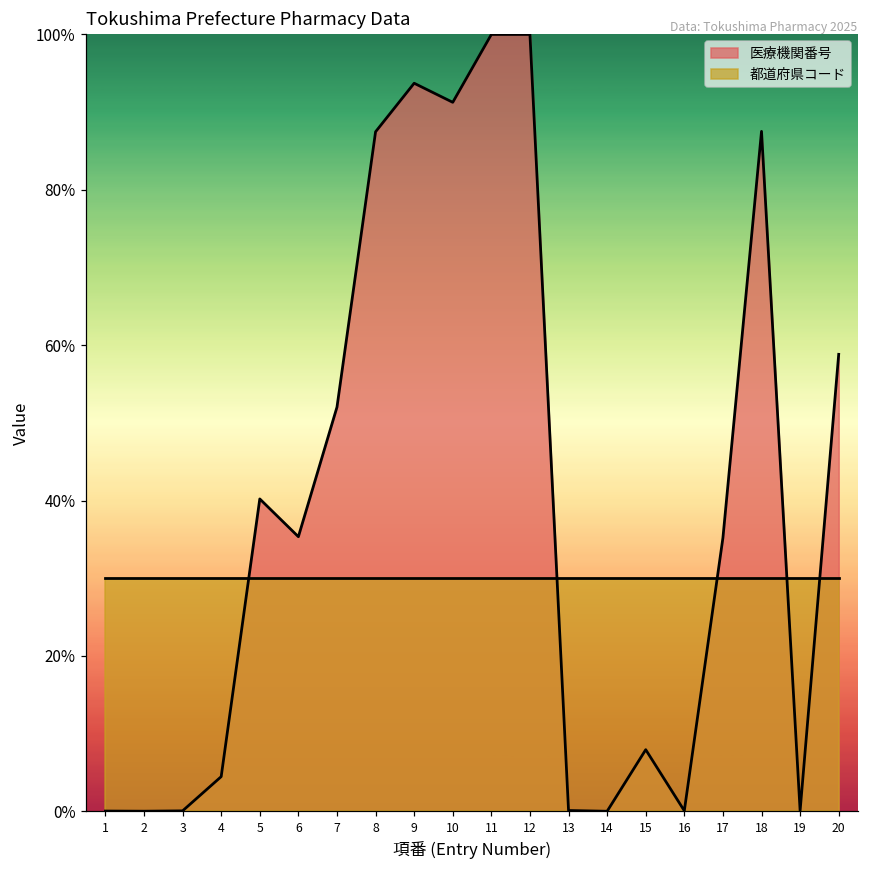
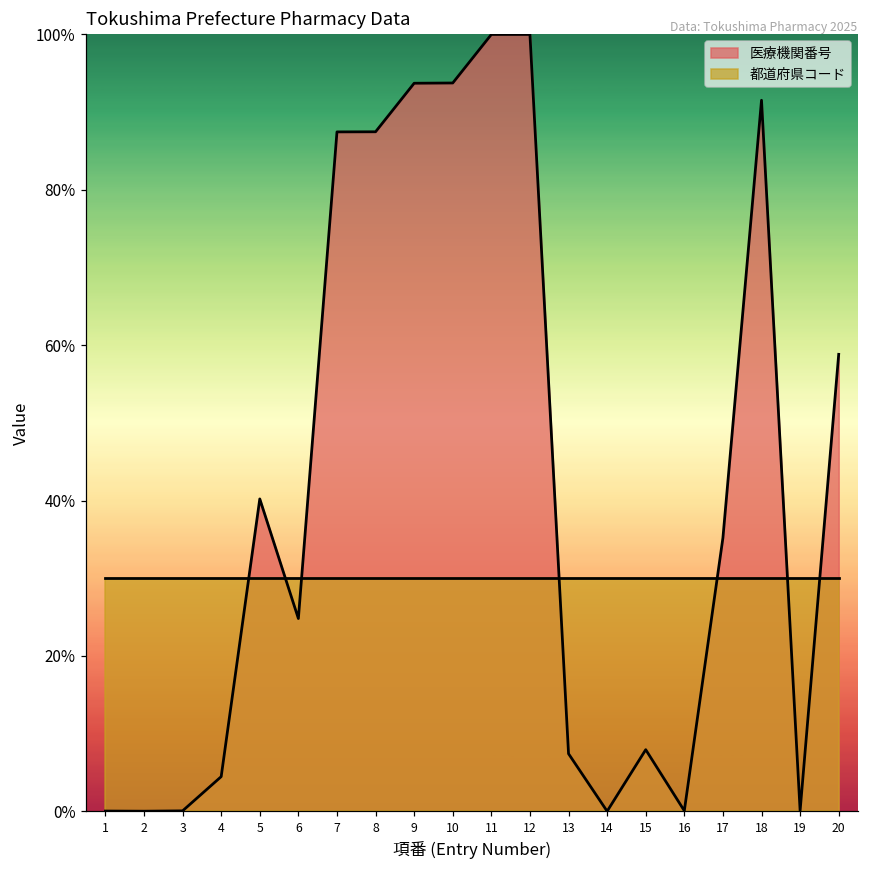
医療機関番号, 6: 35% -> 25%
医療機関番号, 7: 52% -> 87%
医療機関番号, 10: 91% -> 94%
医療機関番号, 13: 0% -> 7%
医療機関番号, 18: 88% -> 92%
